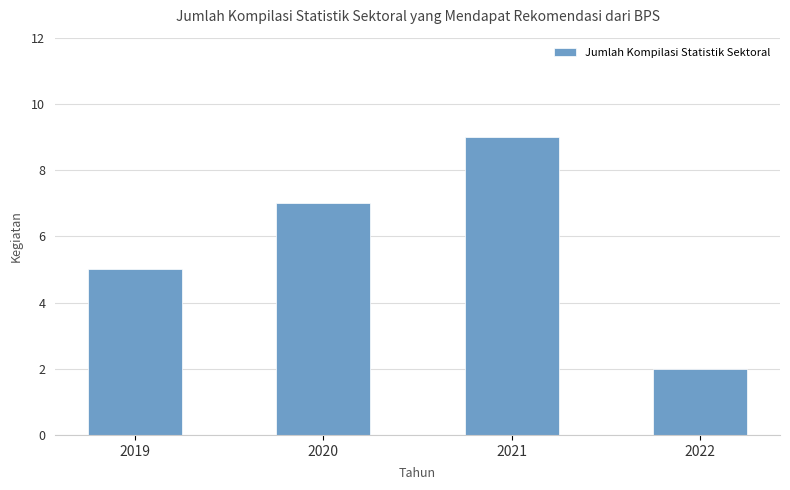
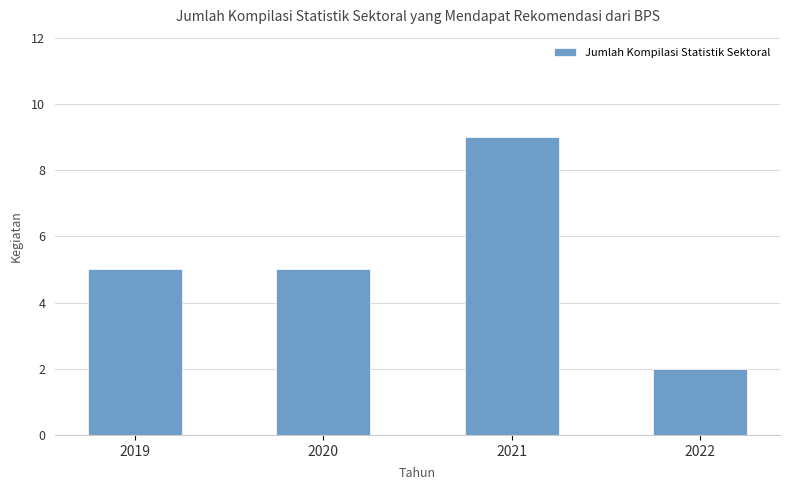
2020: 7 -> 5
